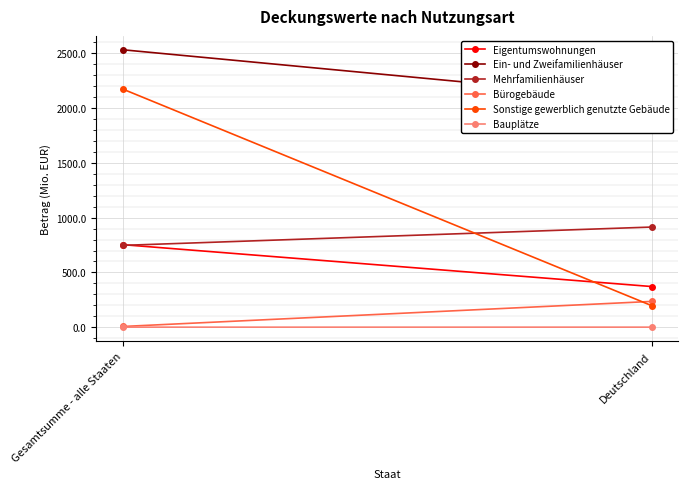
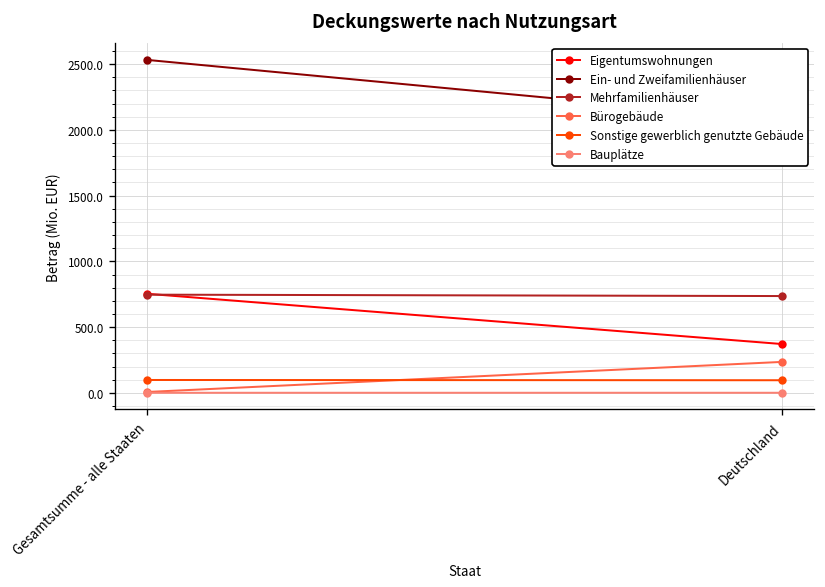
Sonstige gewerblich genutzte Gebäude, Gesamtsumme - alle Staaten: 2170 -> 100
Mehrfamilienhäuser, Deutschland: 910 -> 740
Sonstige gewerblich genutzte Gebäude, Deutschland: 200 -> 100
